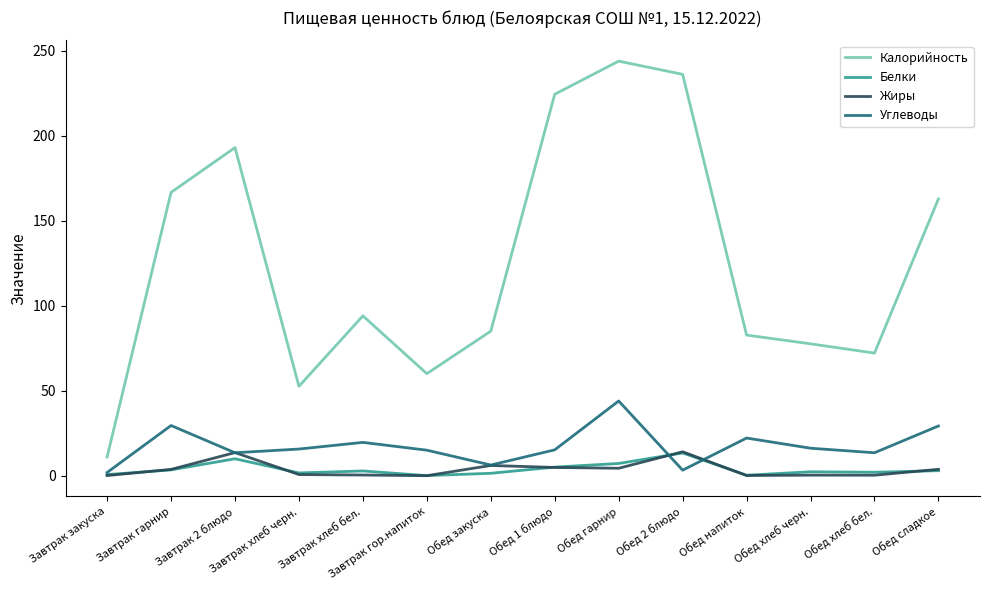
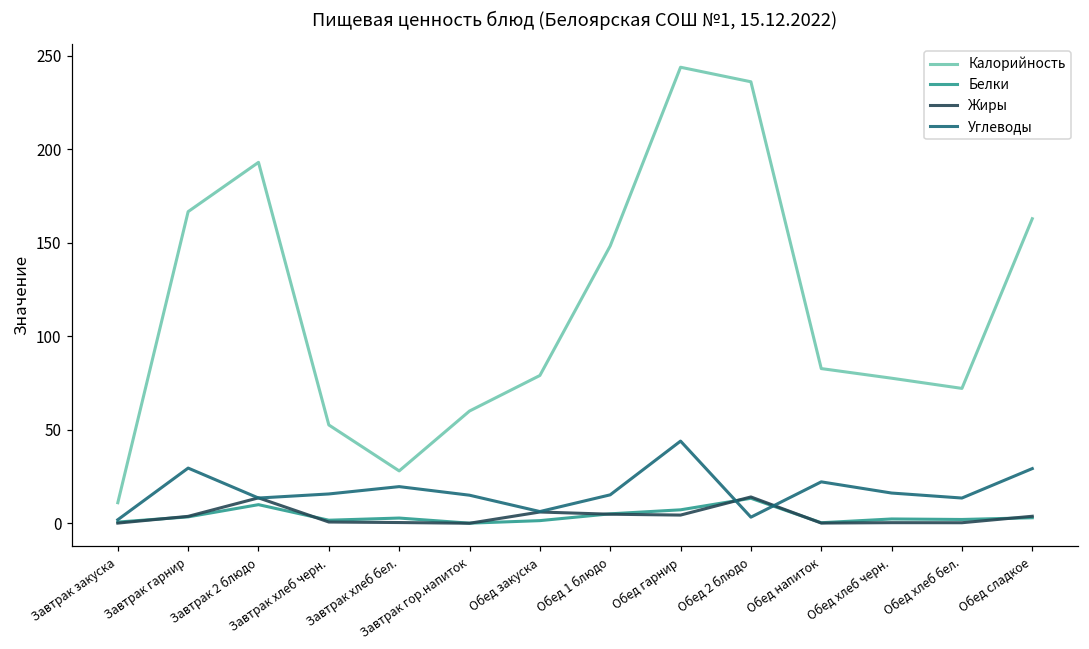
Калорийность, Завтрак хлеб бел.: 94 -> 28
Калорийность, Обед закуска: 85 -> 79
Калорийность, Обед 1 блюдо: 224 -> 148
